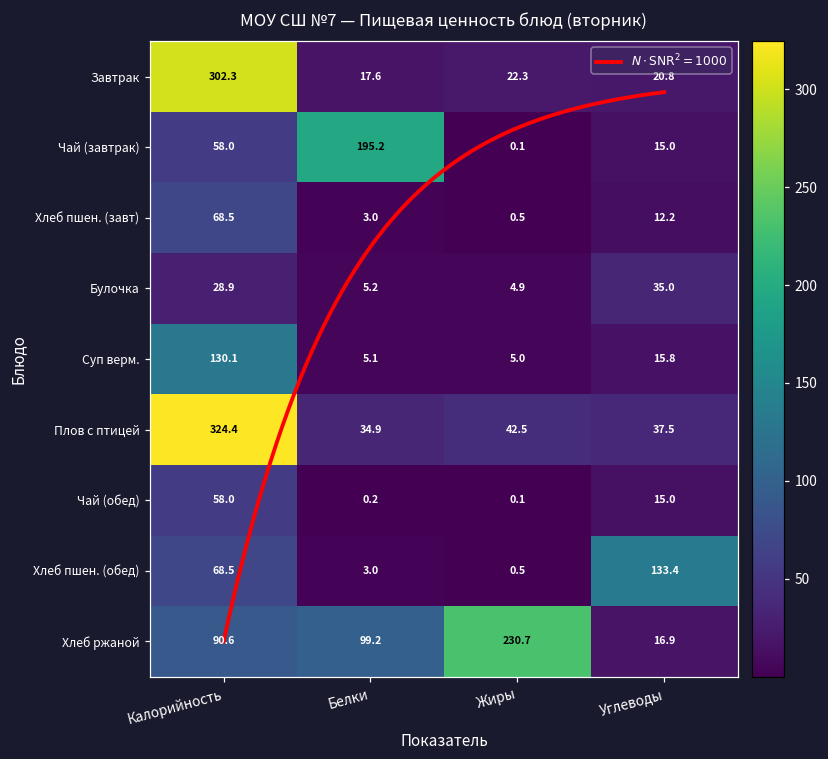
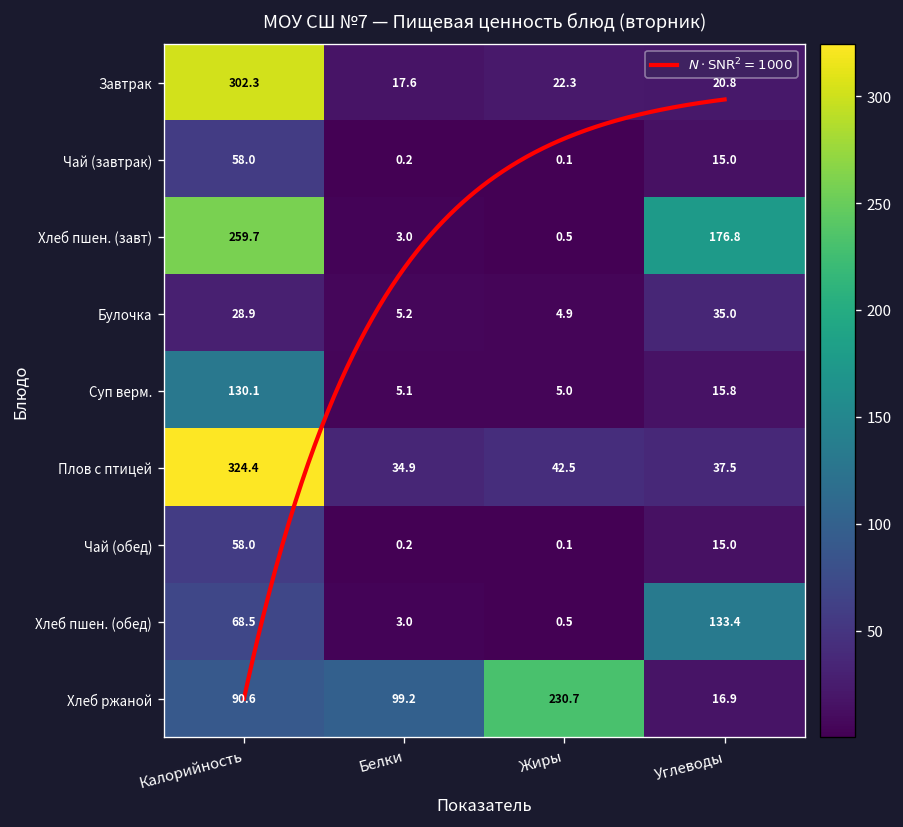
Чай (завтрак), Белки: 195.2 -> 0.2
Хлеб пшен. (завт), Калорийность: 68.5 -> 259.7
Хлеб пшен. (завт), Углеводы: 12.2 -> 176.8
